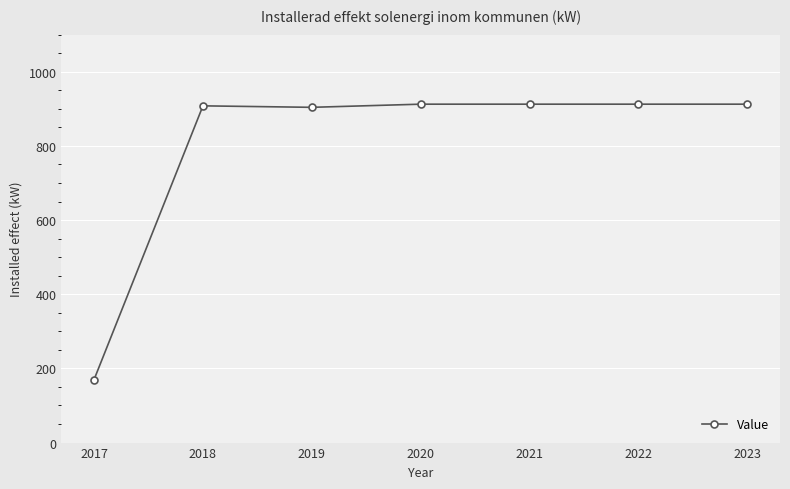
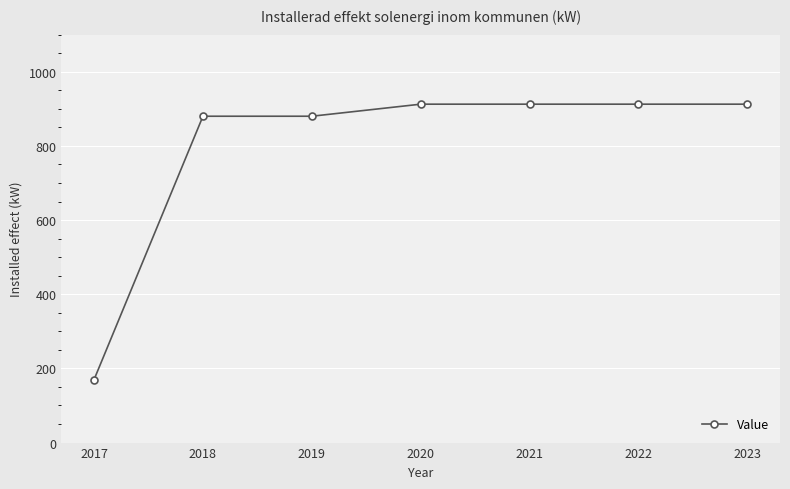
2018: 910 -> 880
2019: 900 -> 880
